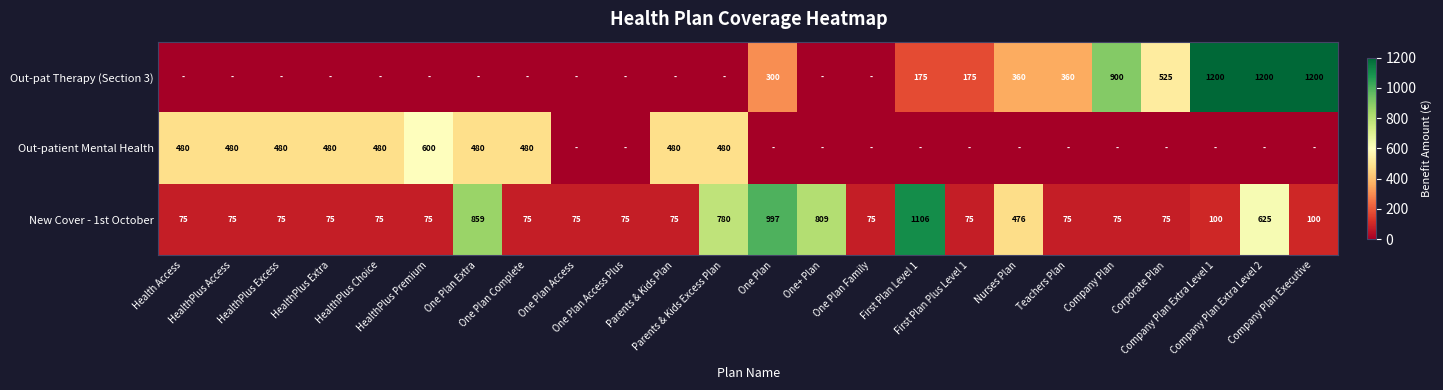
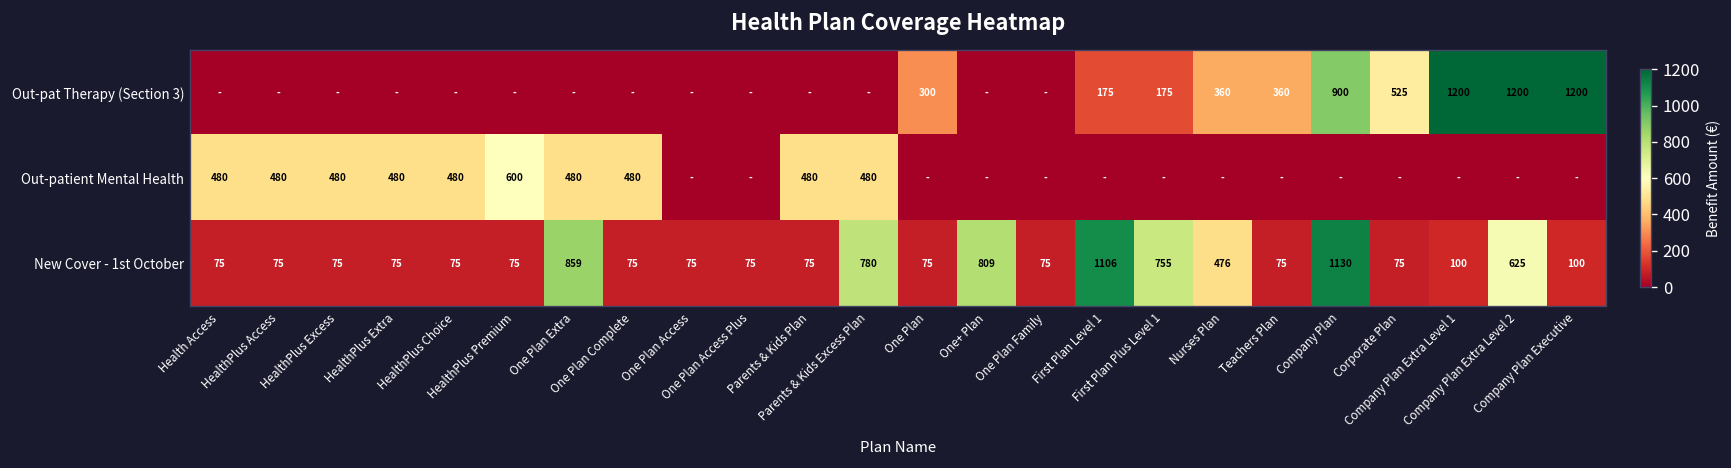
New Cover - 1st October, One Plan: 997 -> 75
New Cover - 1st October, First Plan Plus Level 1: 75 -> 755
New Cover - 1st October, Company Plan: 75 -> 1130
